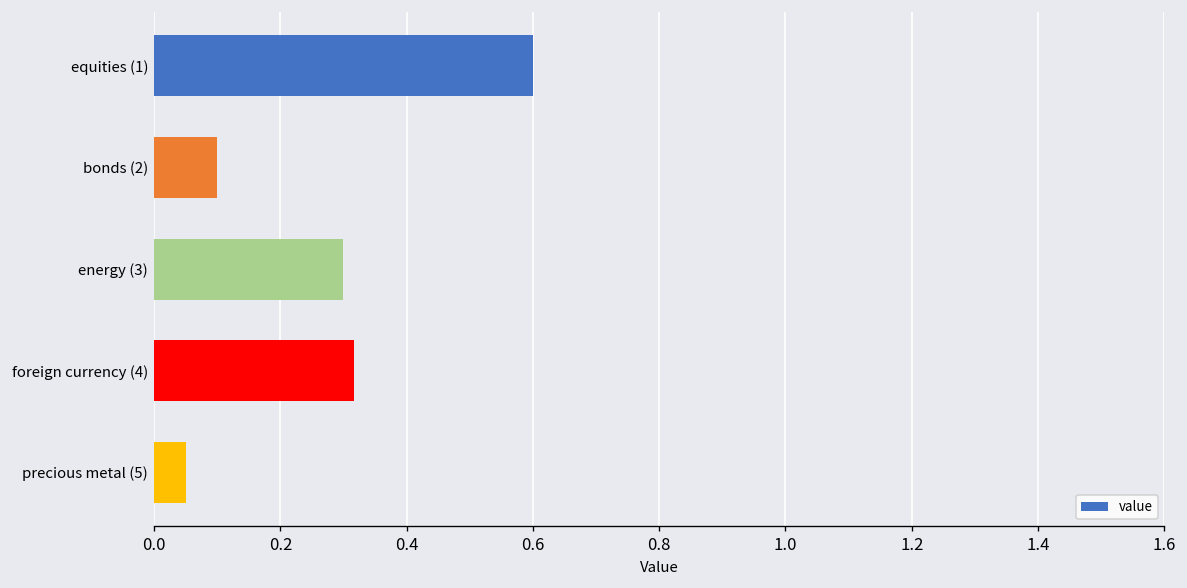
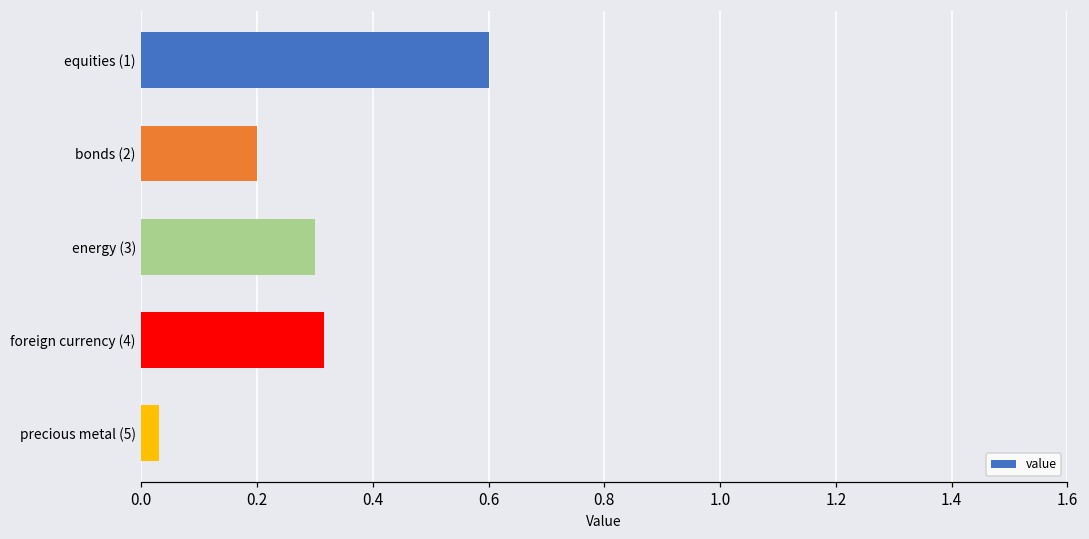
bonds (2): 0.1 -> 0.2
precious metal (5): 0.05 -> 0.03
